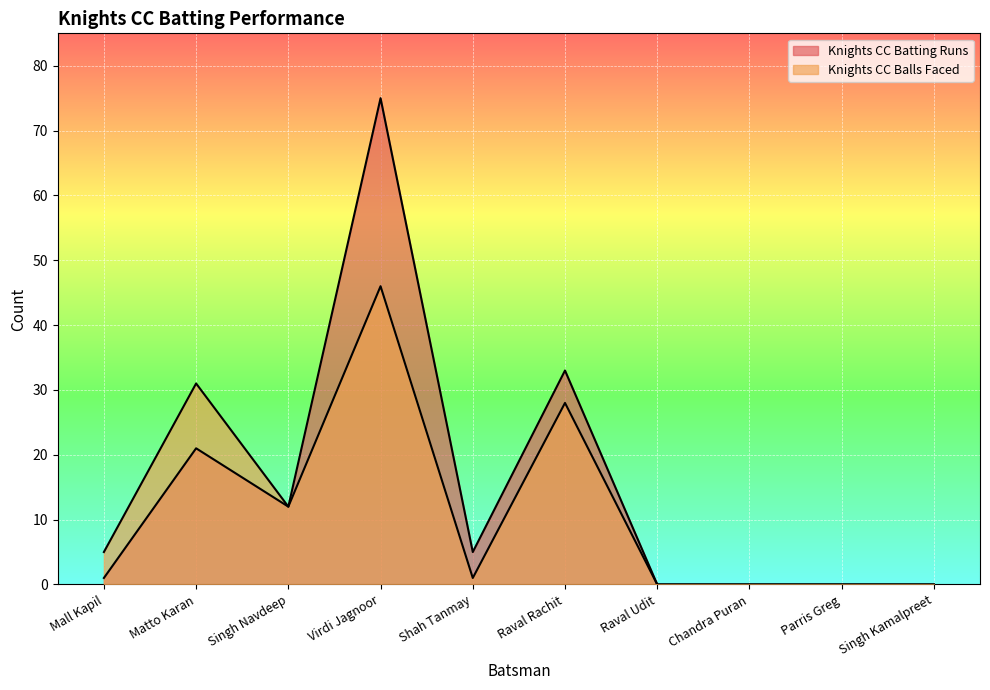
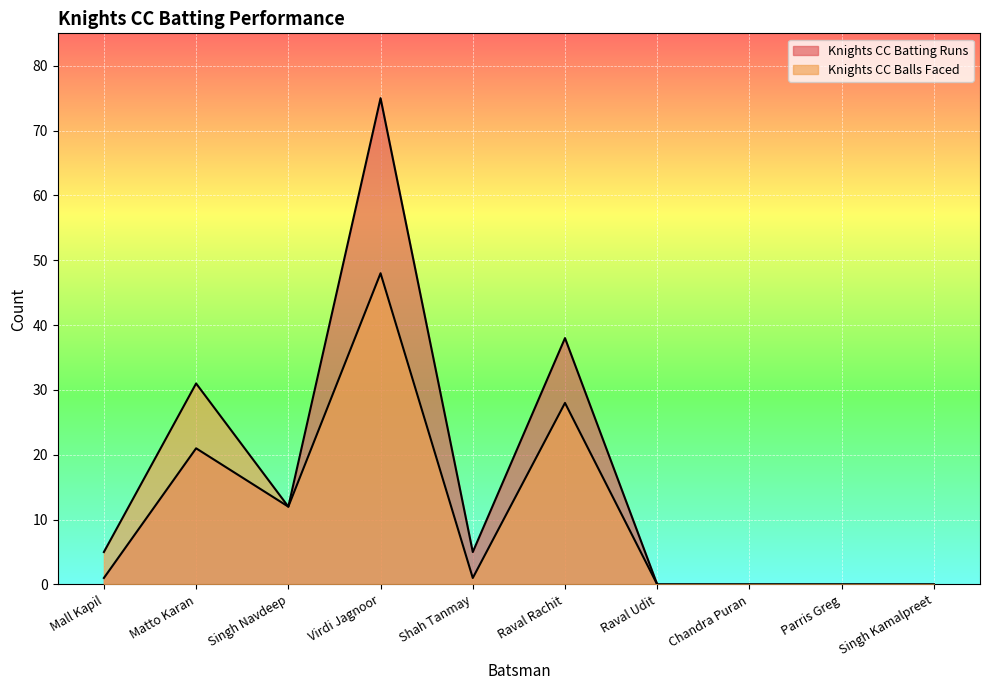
Knights CC Balls Faced, Virdi Jagnoor: 46 -> 48
Knights CC Batting Runs, Raval Rachit: 33 -> 38
